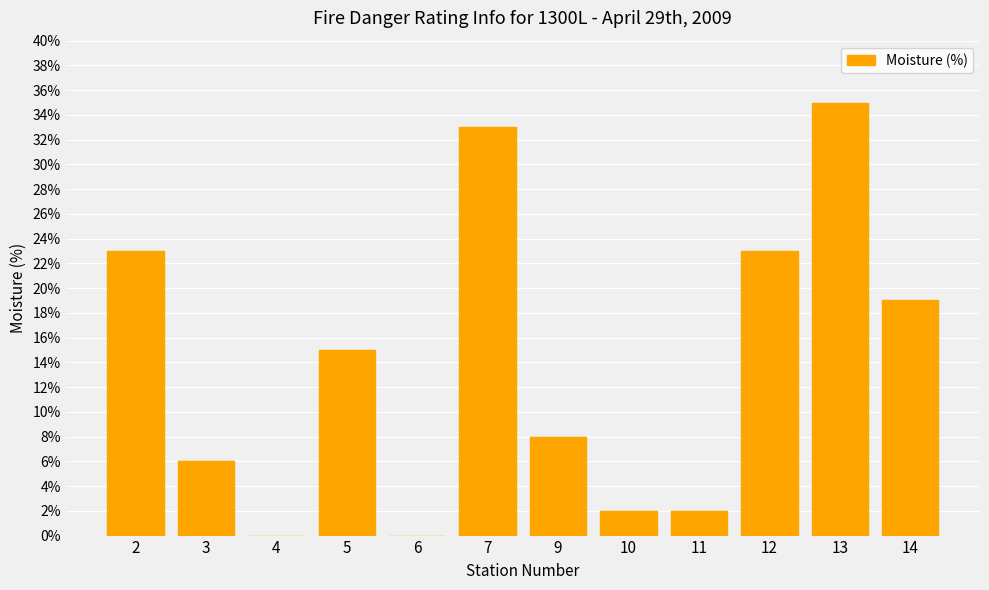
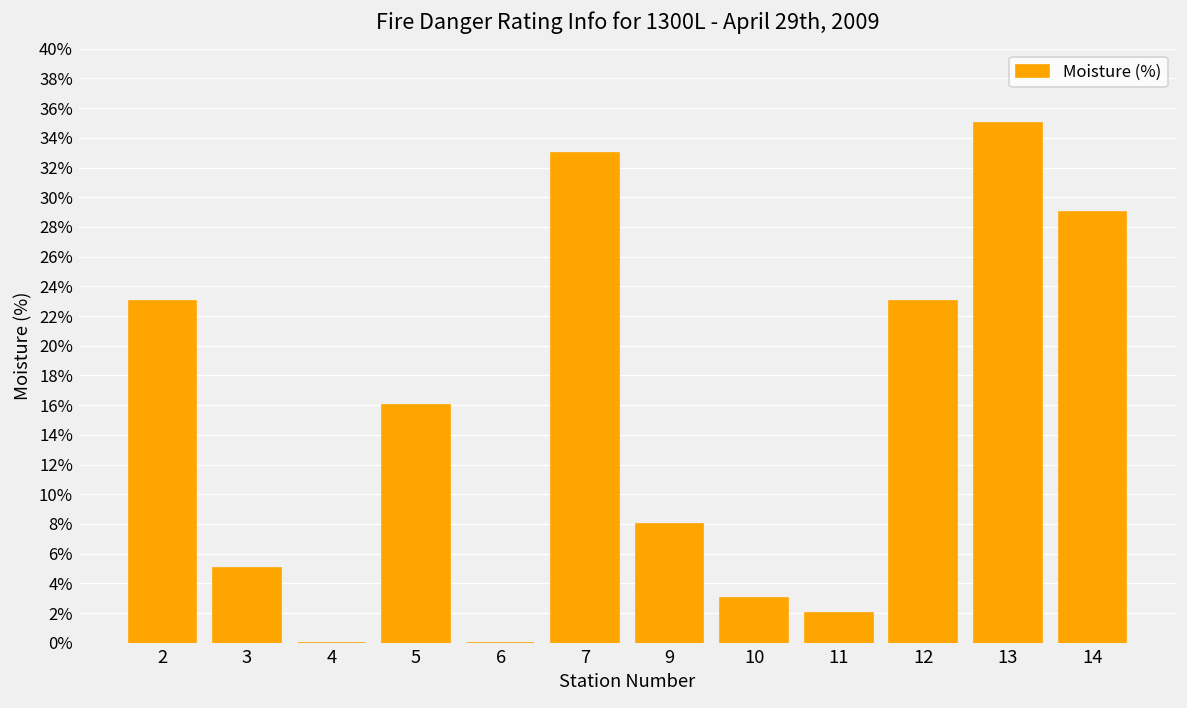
3: 6% -> 5%
5: 15% -> 16%
10: 2% -> 3%
14: 19% -> 29%
